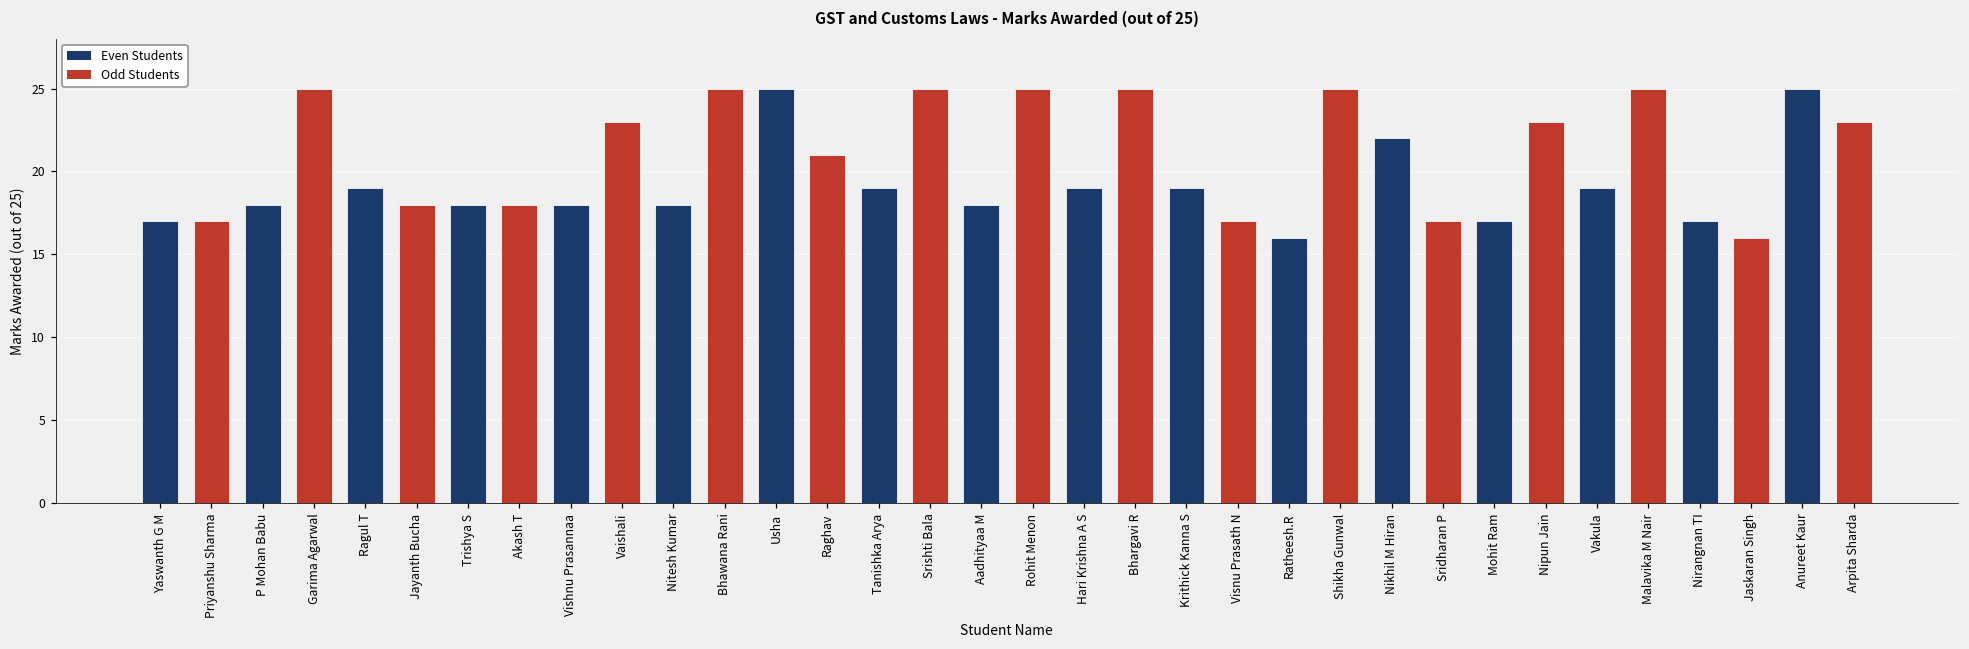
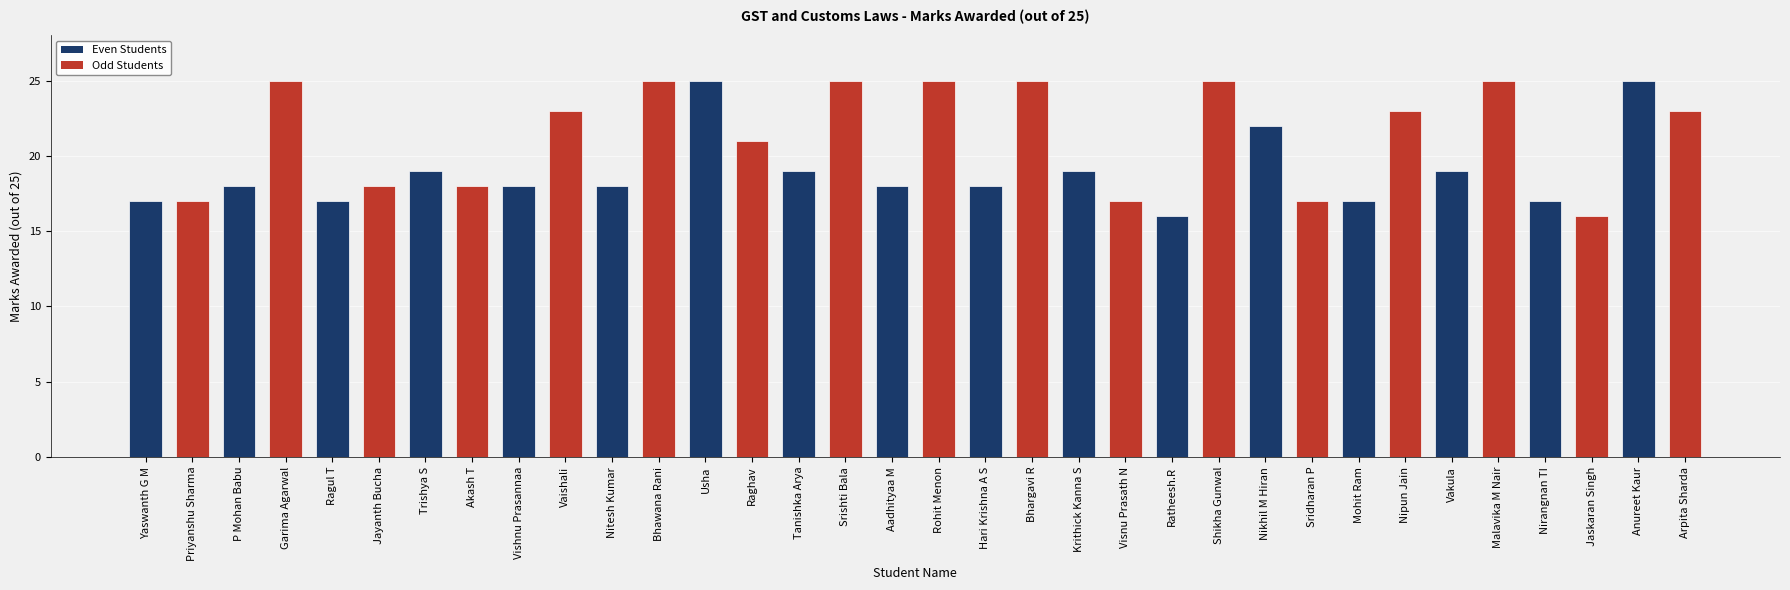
Ragul T: 19 -> 17
Trishya S: 18 -> 19
Hari Krishna A S: 19 -> 18
